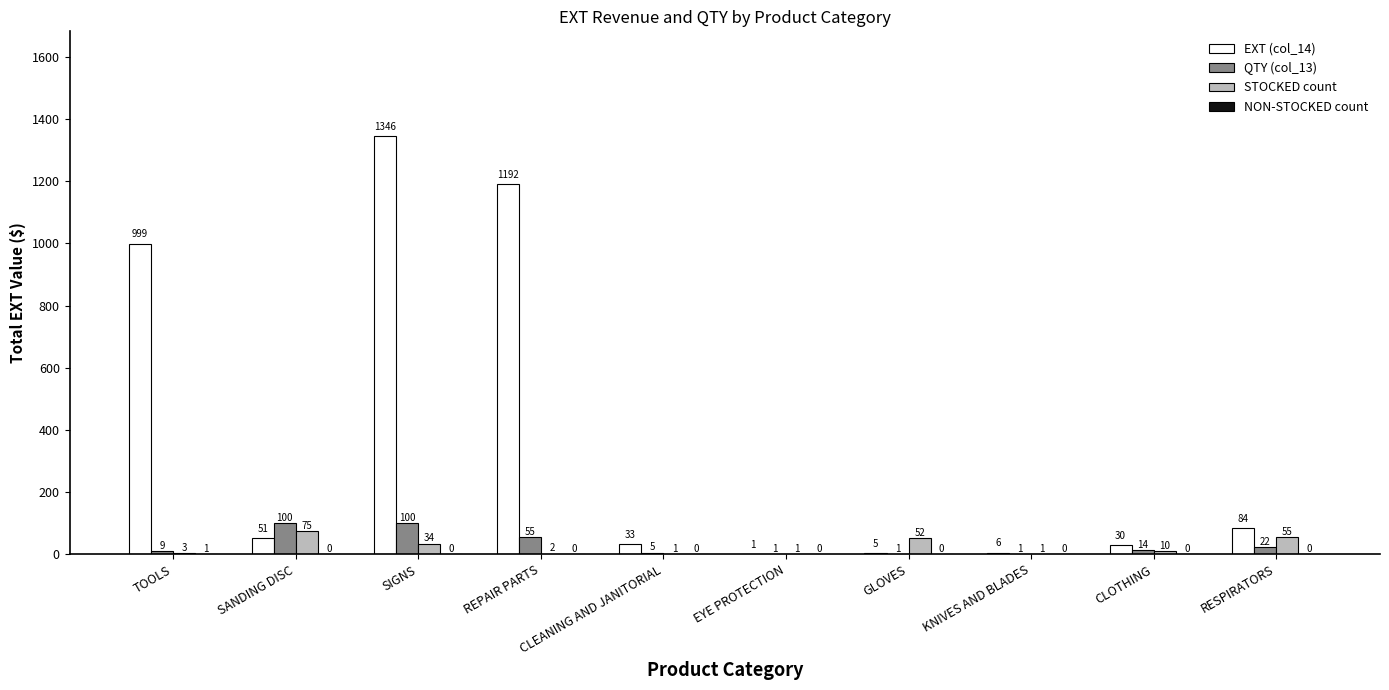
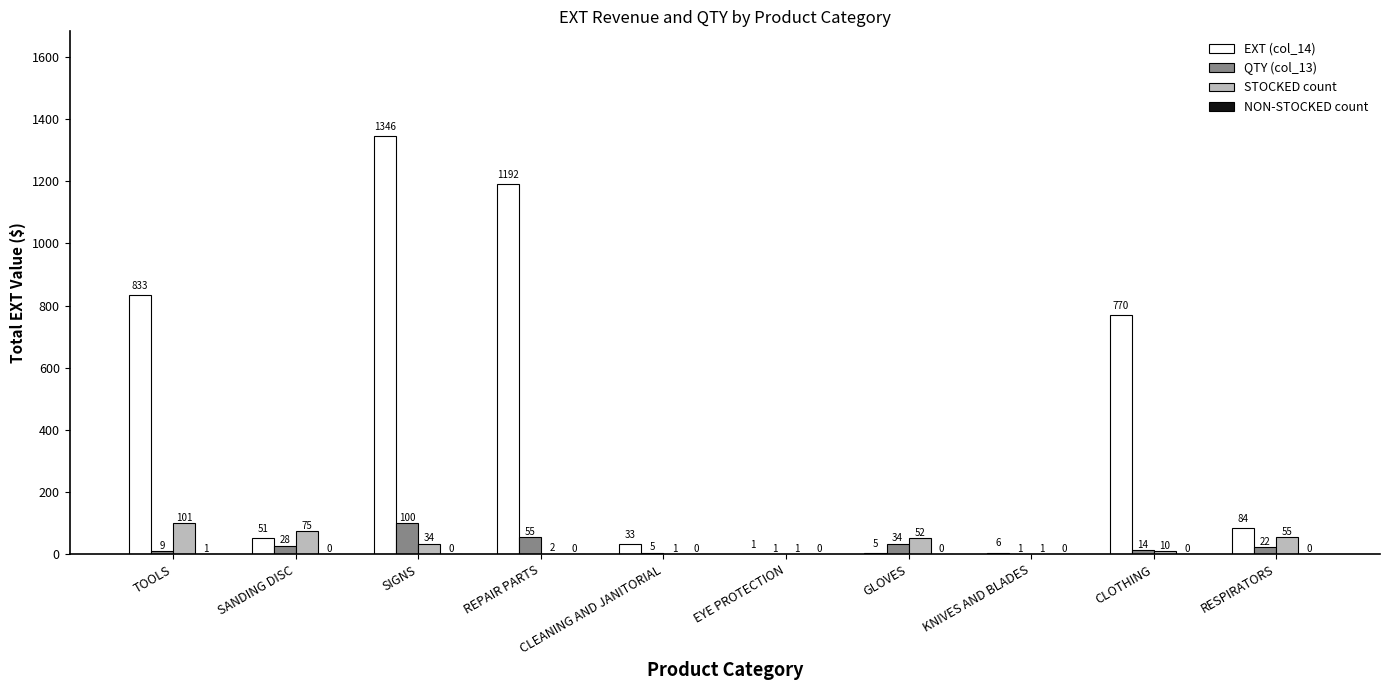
EXT (col_14), TOOLS: 999 -> 833
STOCKED count, TOOLS: 3 -> 101
QTY (col_13), SANDING DISC: 100 -> 28
QTY (col_13), GLOVES: 1 -> 34
EXT (col_14), CLOTHING: 30 -> 770
